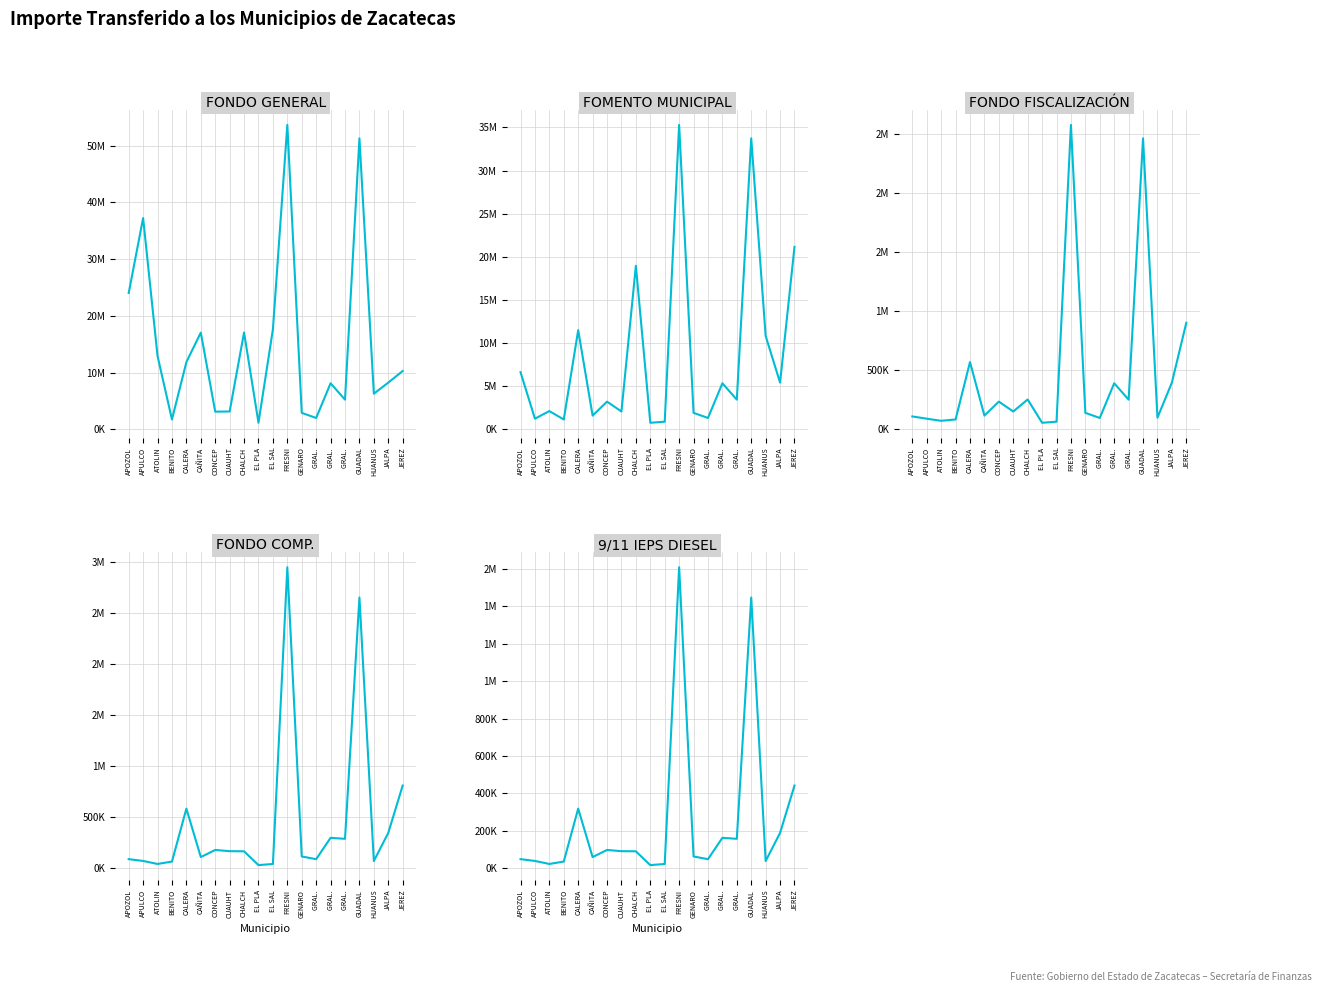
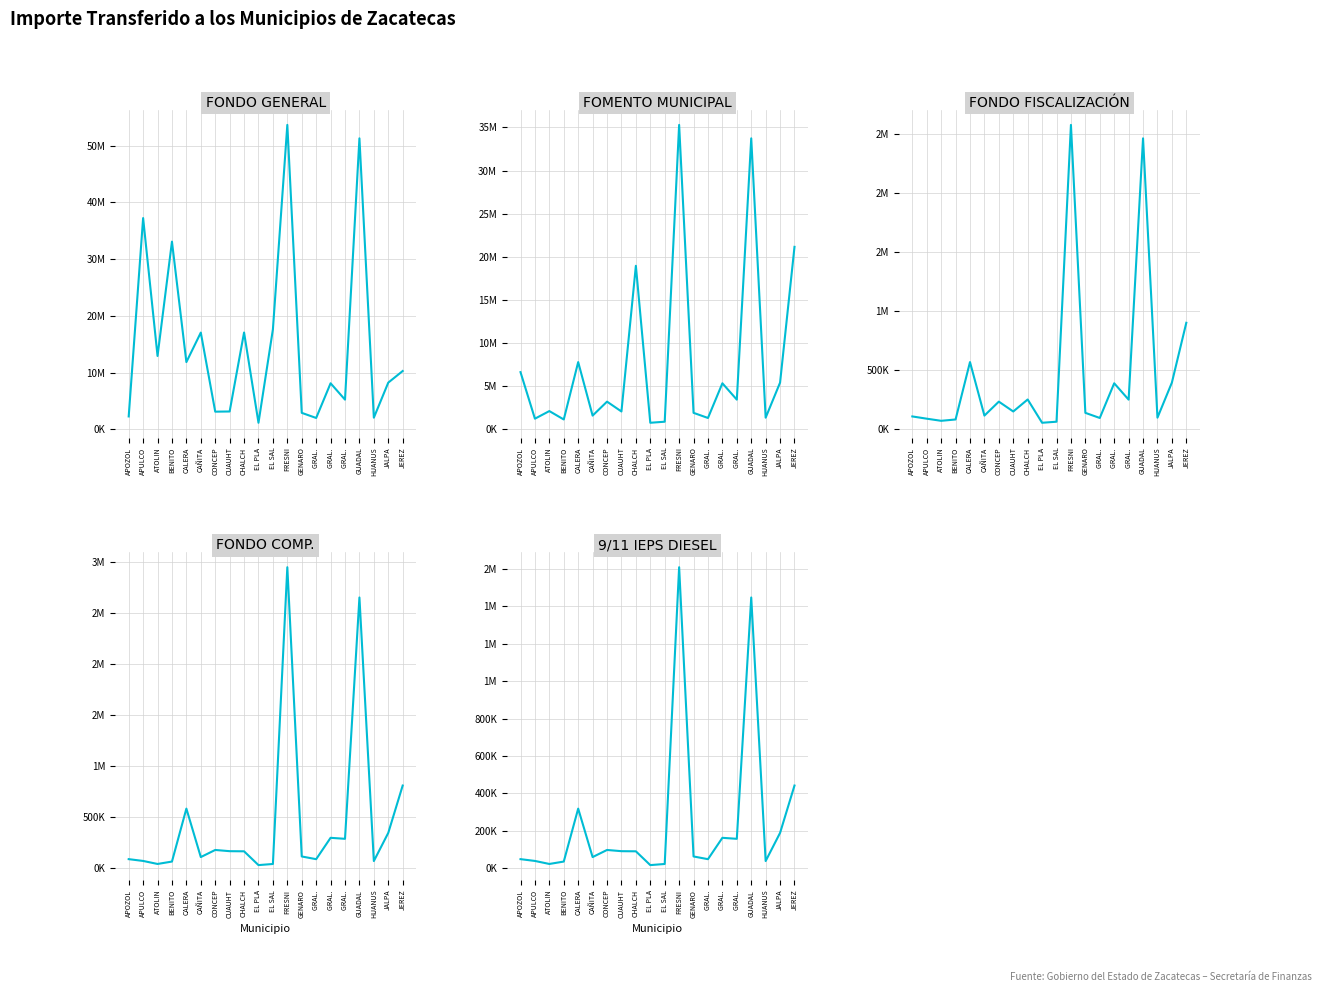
FONDO GENERAL, APOZOL: 24000000 -> 2000000
FONDO GENERAL, BENITO: 2000000 -> 33000000
FONDO GENERAL, HUANUS: 6000000 -> 2000000
FOMENTO MUNICIPAL, CALERA: 12000000 -> 8000000
FOMENTO MUNICIPAL, HUANUS: 11000000 -> 1000000
